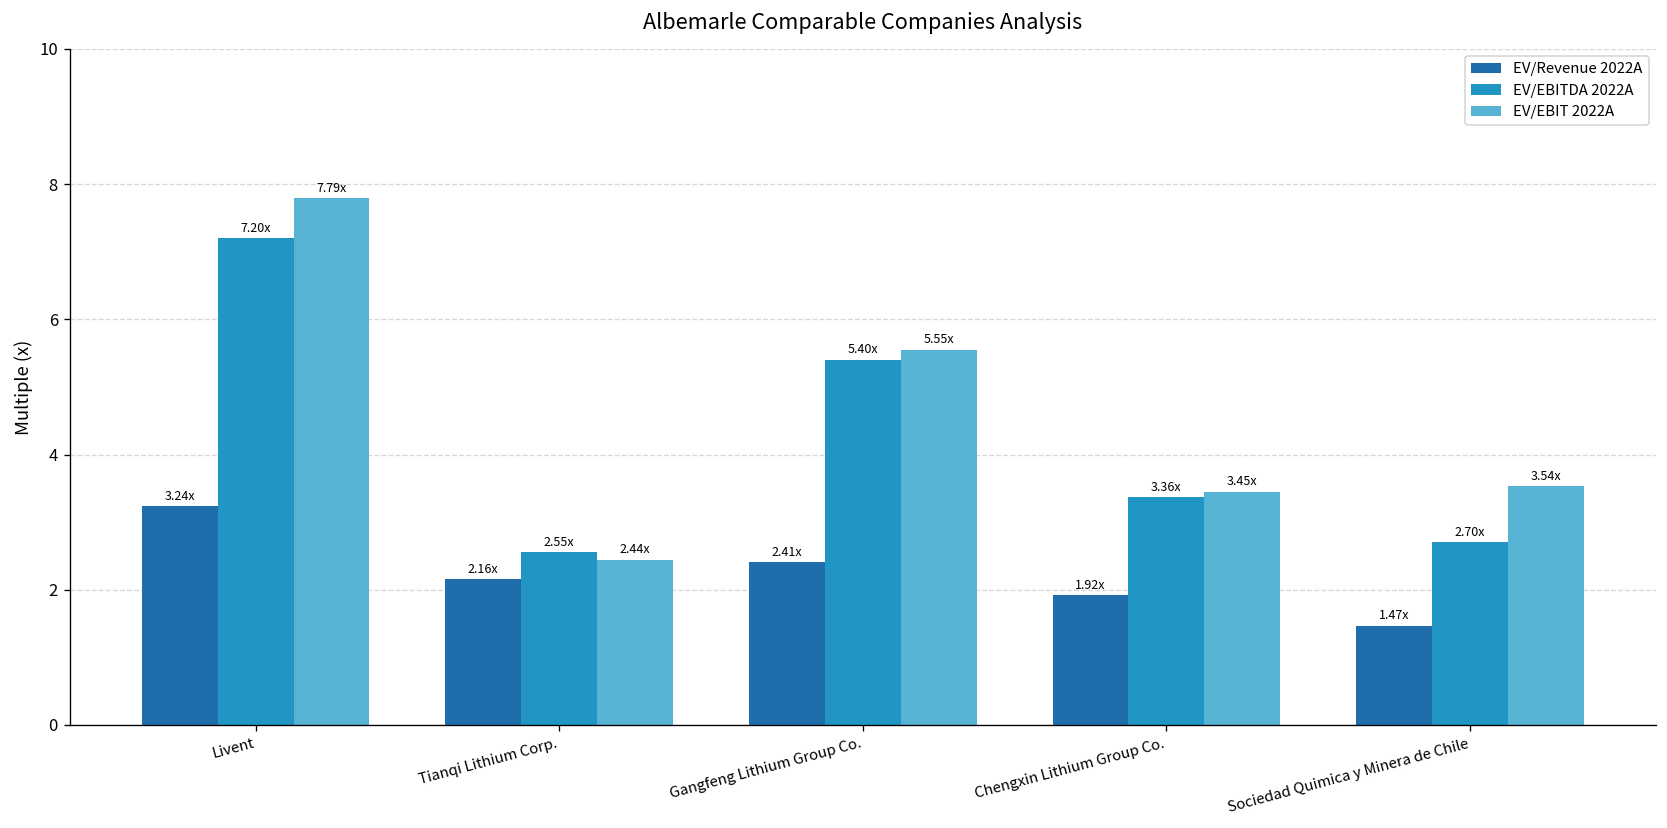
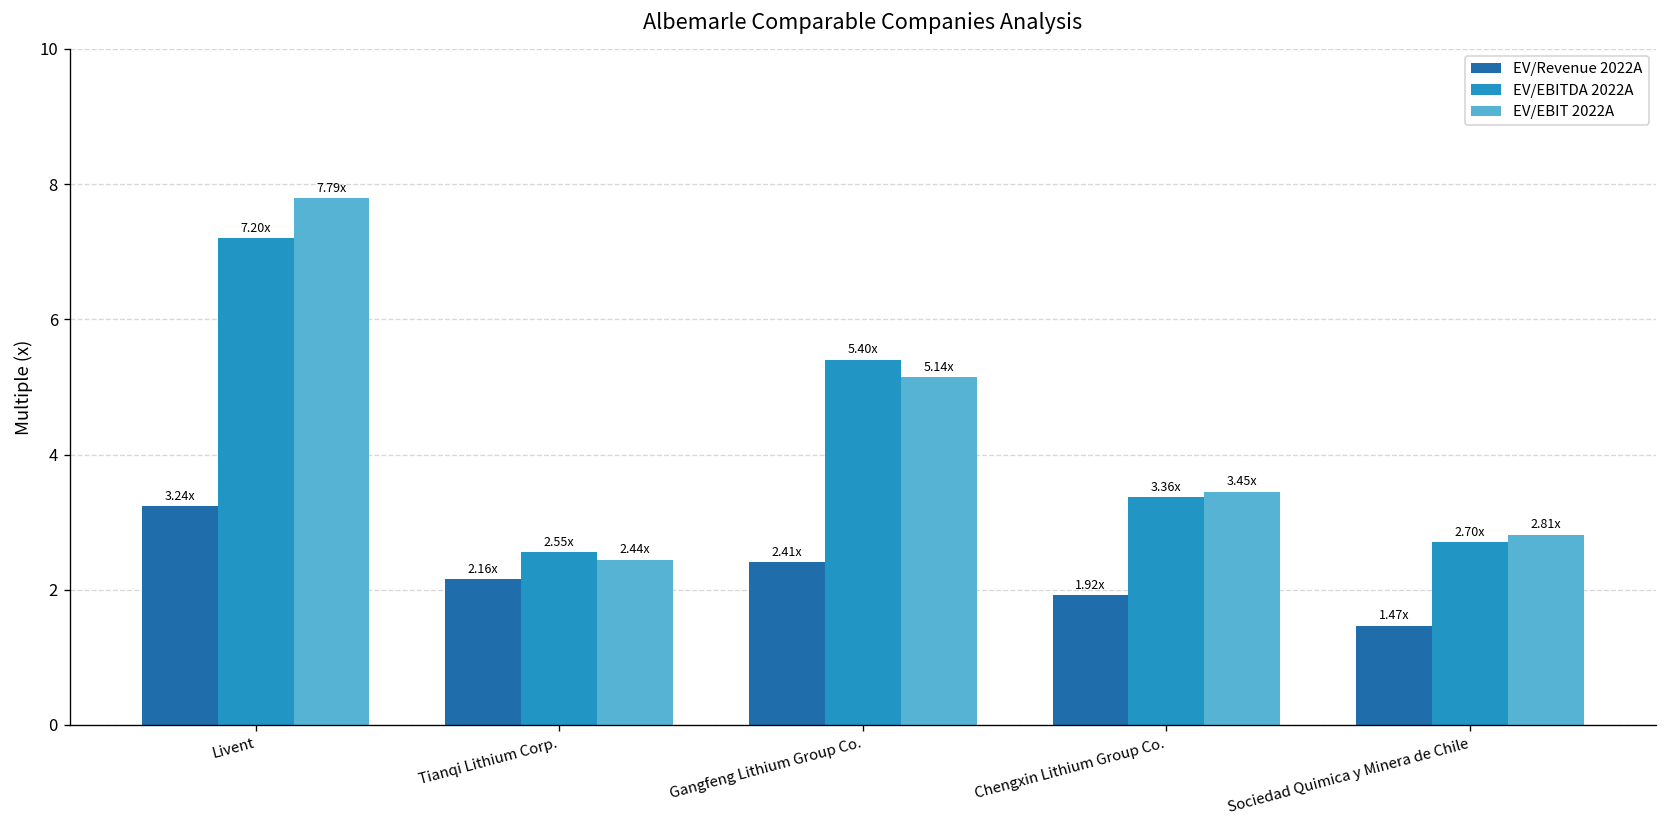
EV/EBIT 2022A, Gangfeng Lithium Group Co.: 5.55x -> 5.14x
EV/EBIT 2022A, Sociedad Quimica y Minera de Chile: 3.54x -> 2.81x
